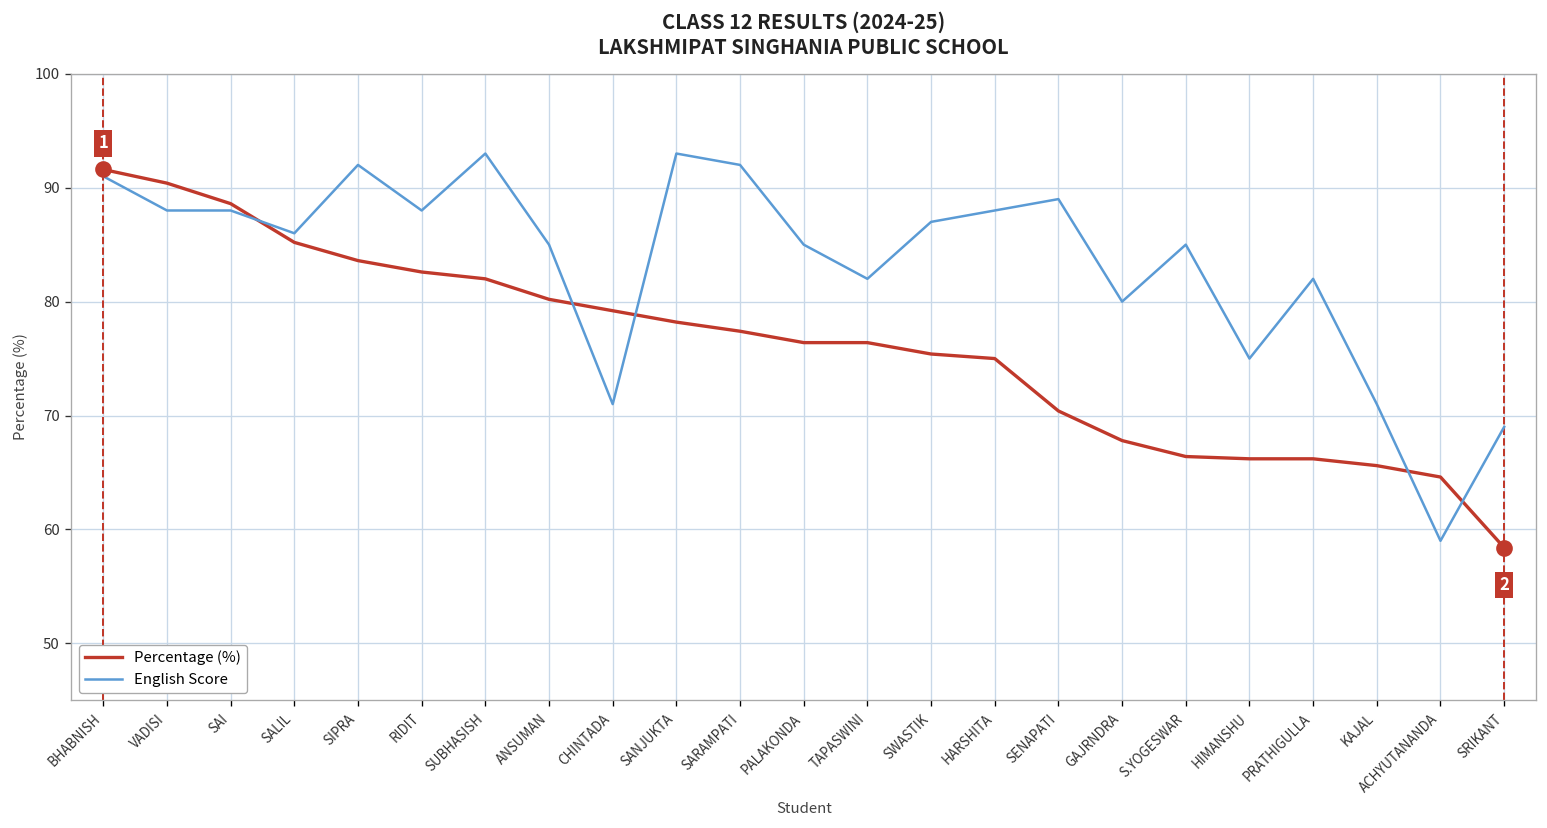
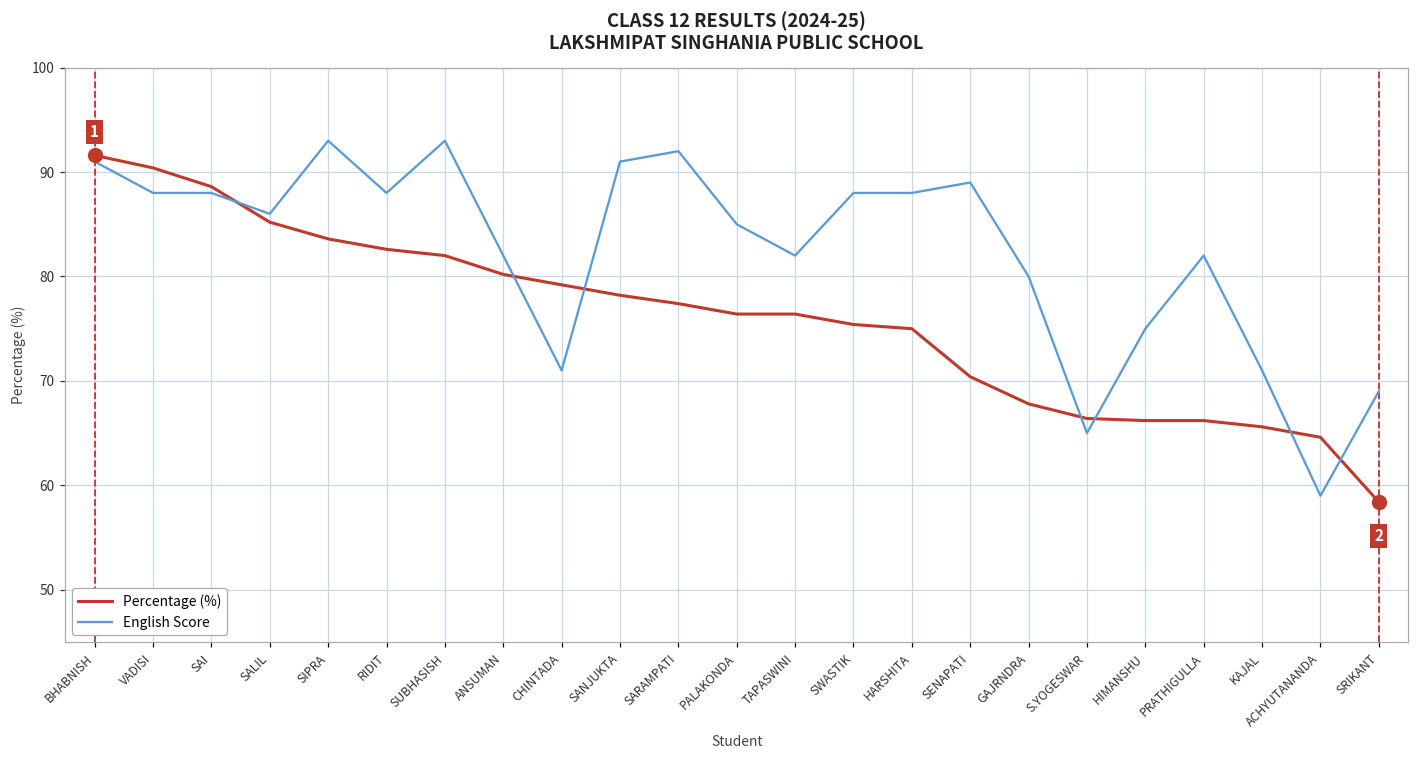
English Score, SIPRA: 92 -> 93
English Score, ANSUMAN: 85 -> 82
English Score, SANJUKTA: 93 -> 91
English Score, SWASTIK: 87 -> 88
English Score, S.YOGESWAR: 85 -> 65
